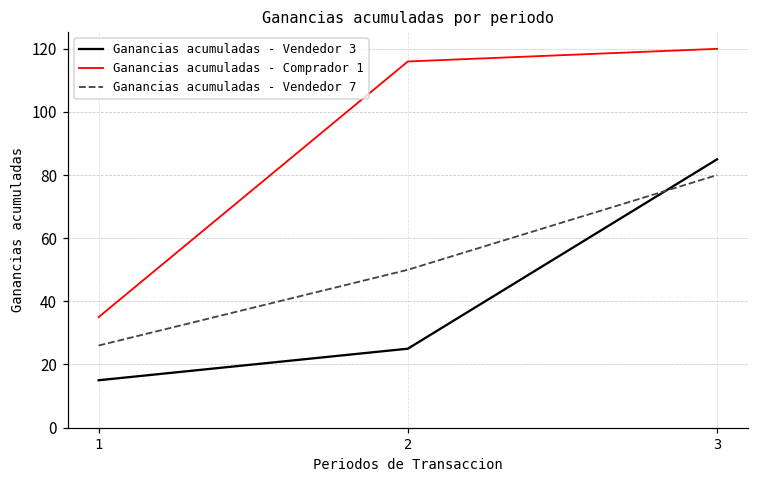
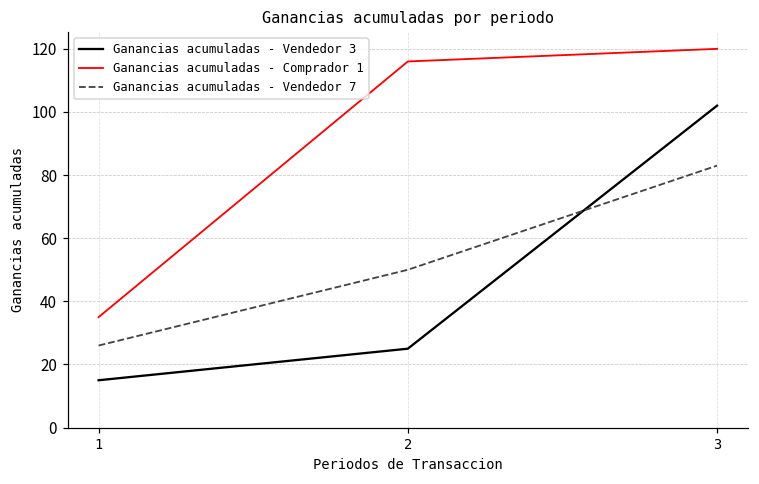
Ganancias acumuladas - Vendedor 3, 3: 85 -> 102
Ganancias acumuladas - Vendedor 7, 3: 80 -> 83
